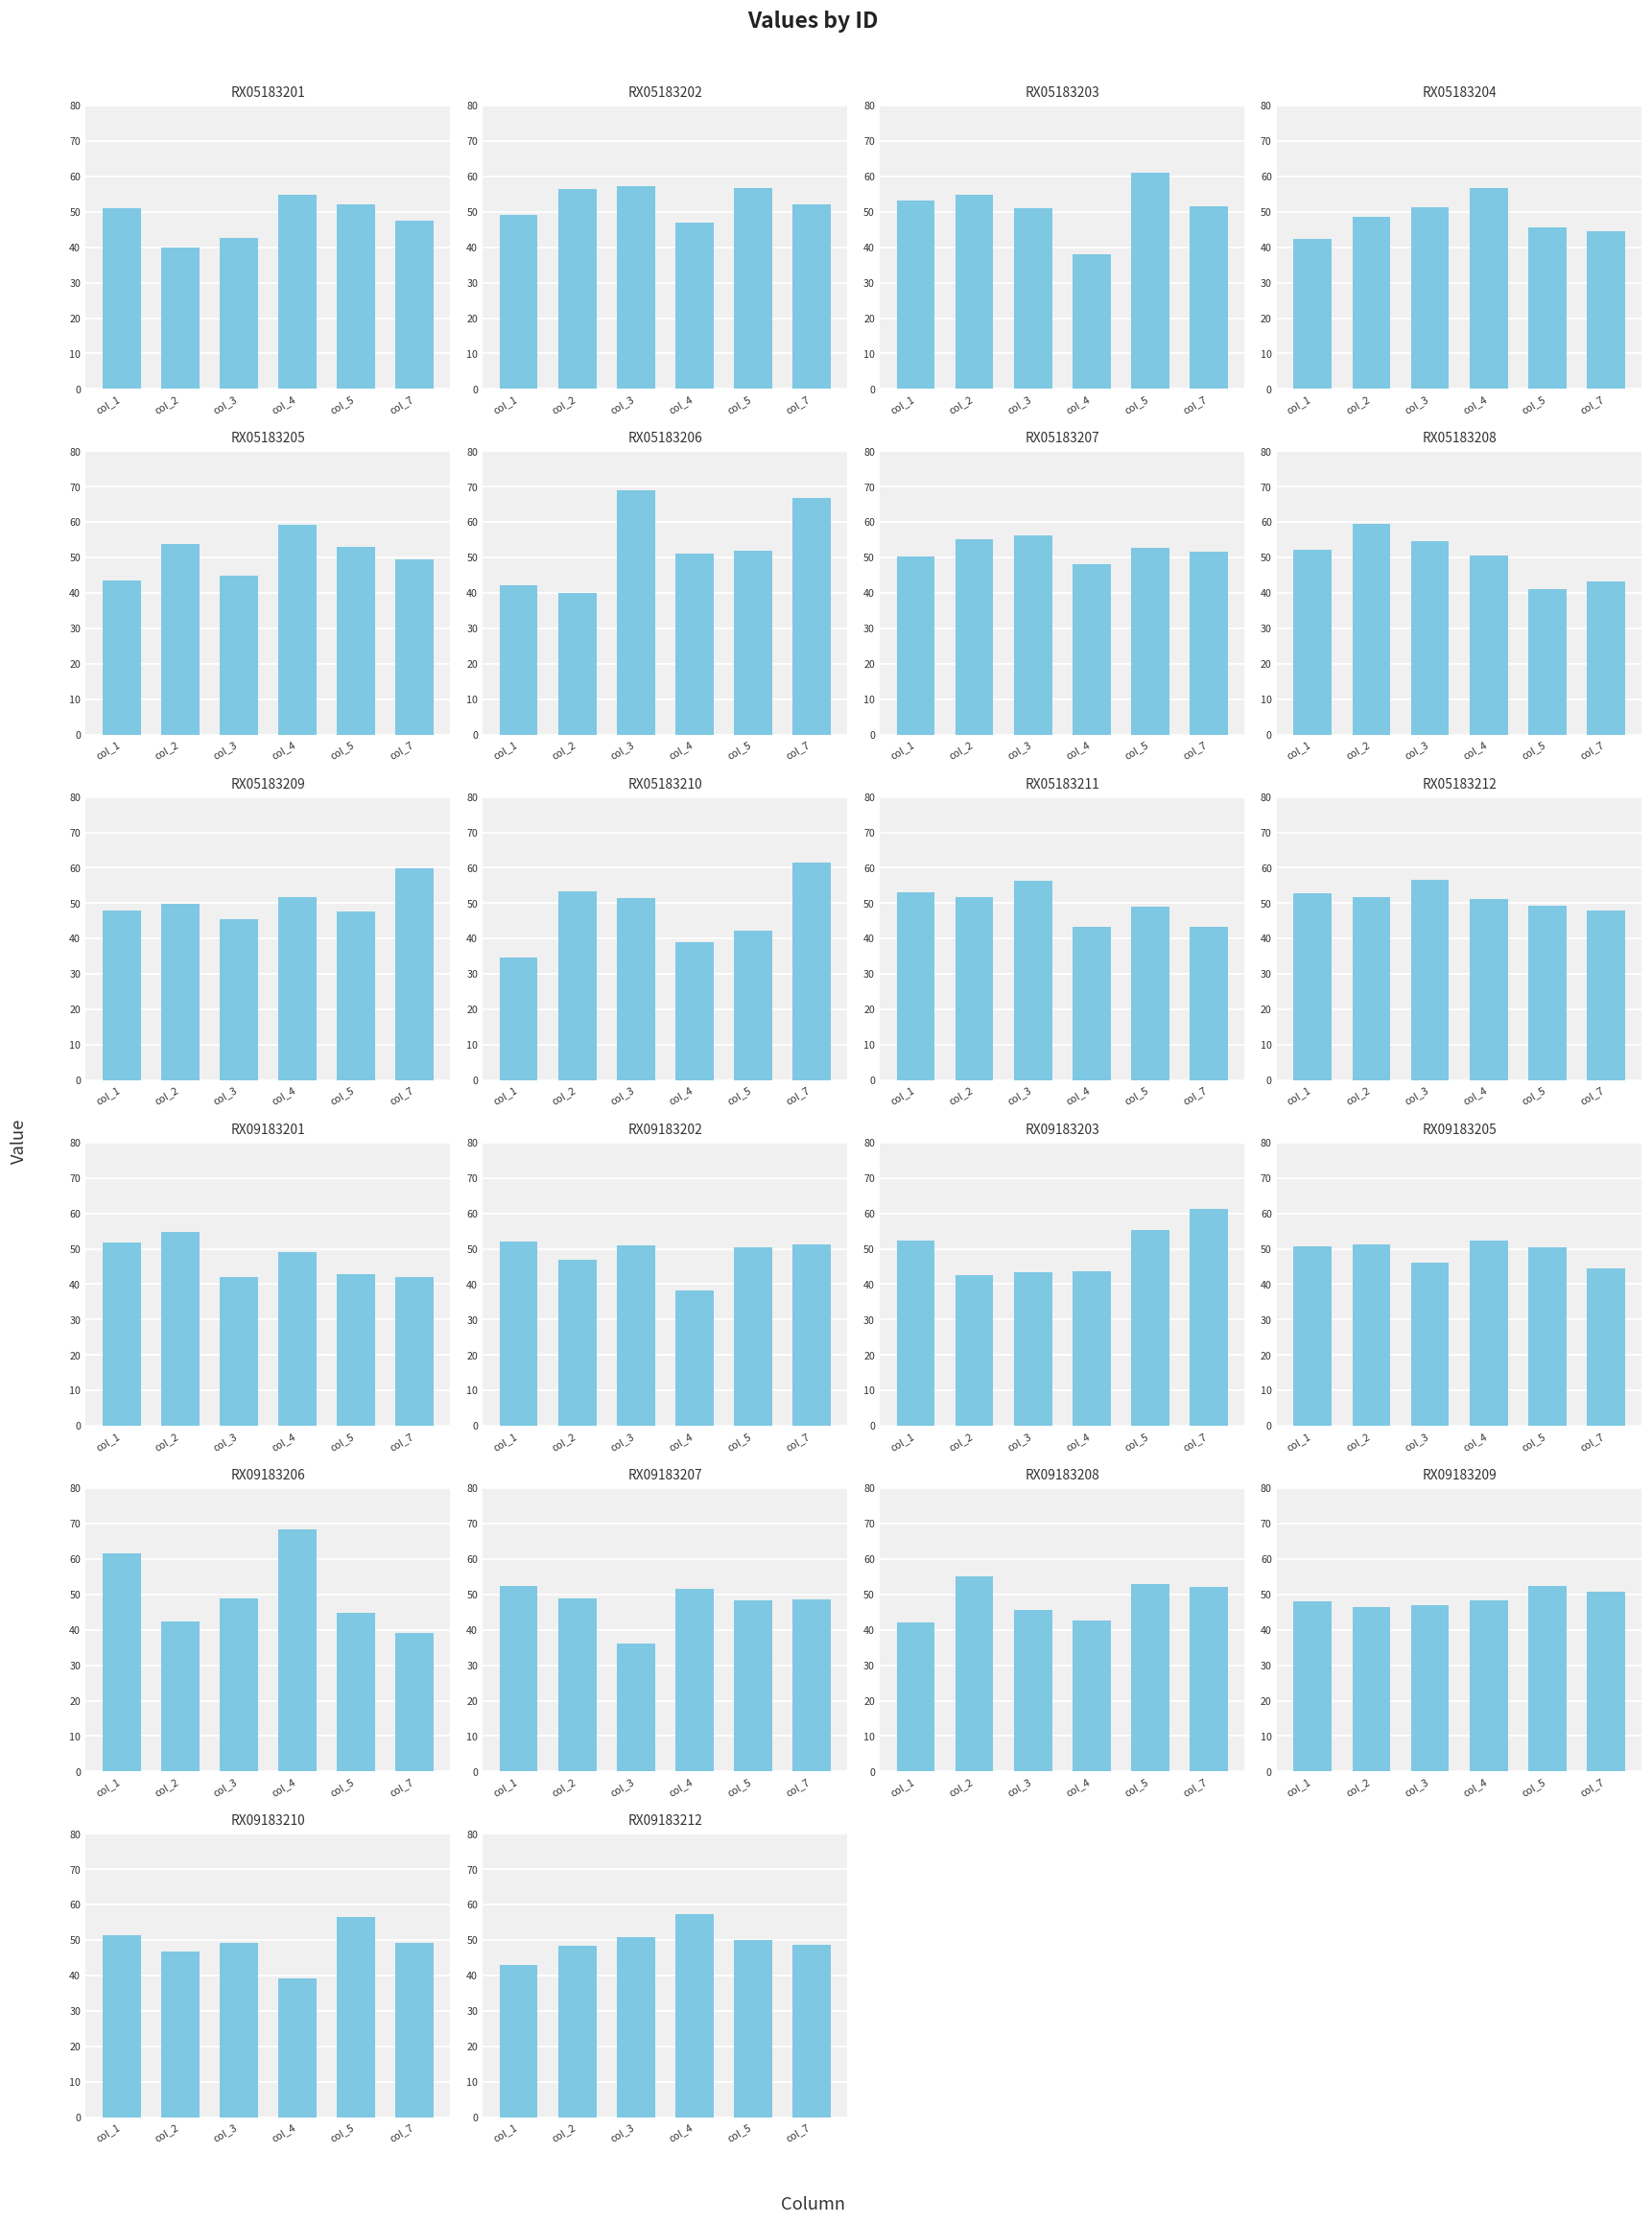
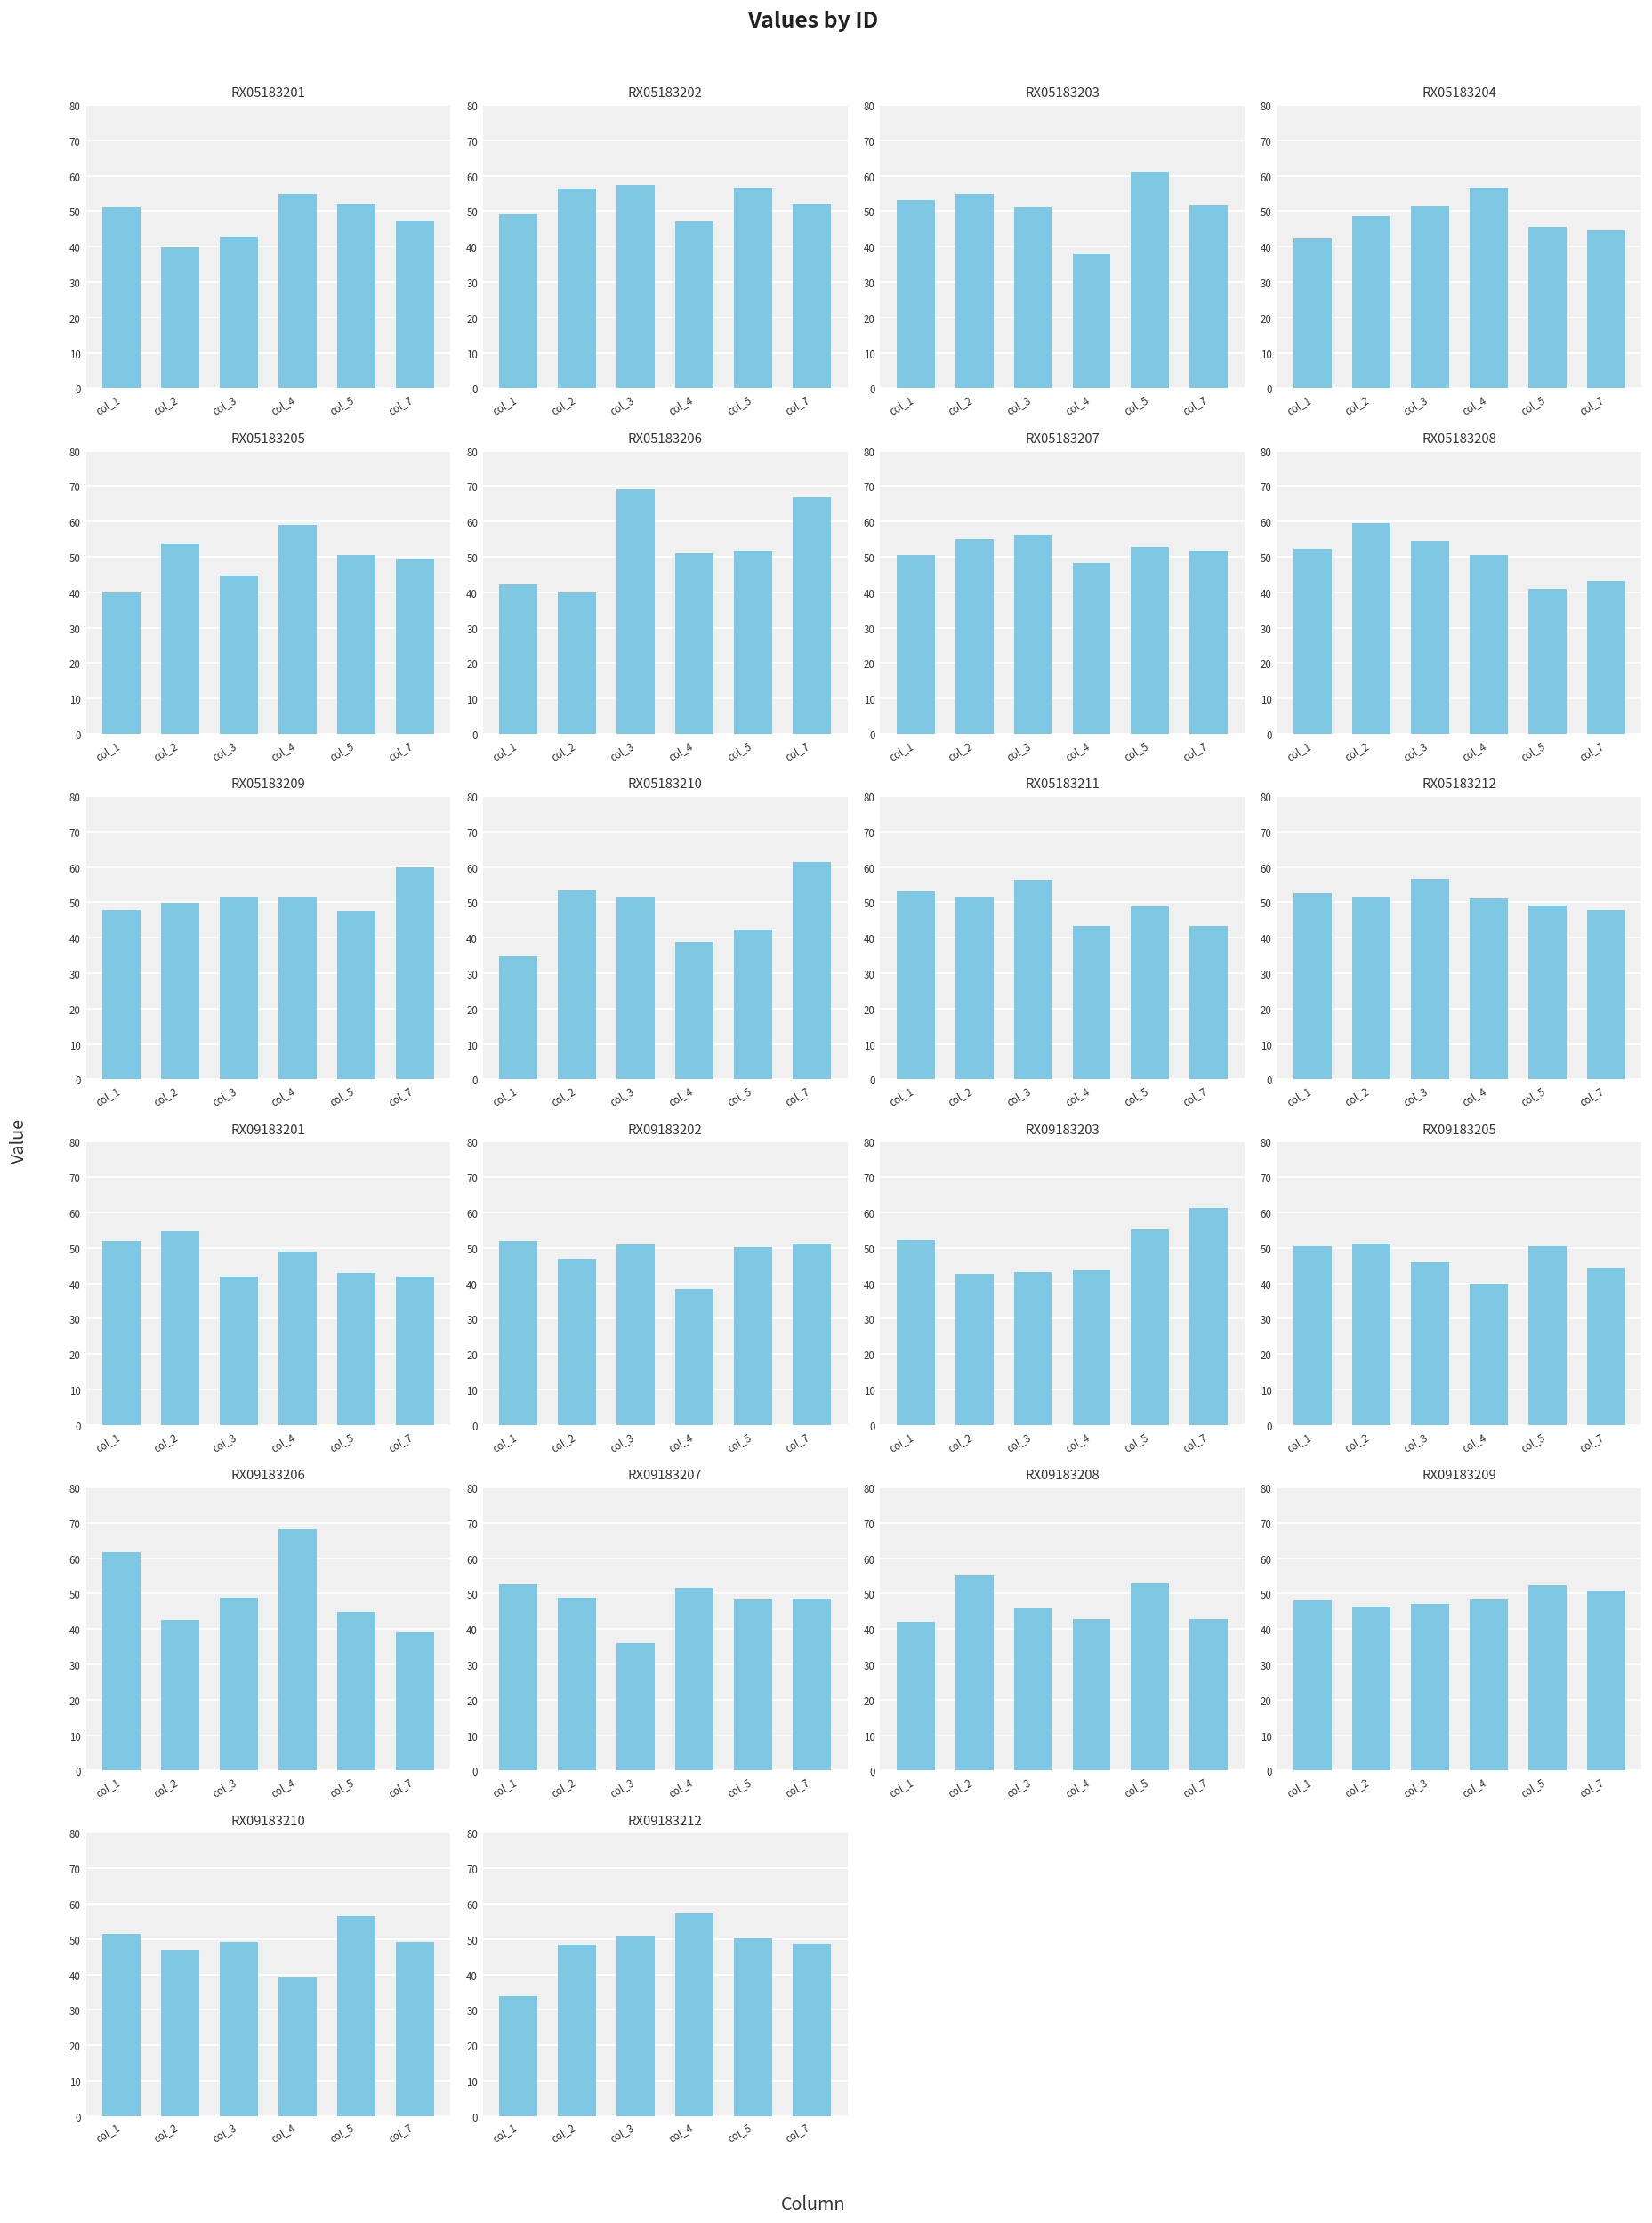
RX05183205, col_1: 44 -> 40
RX05183205, col_5: 53 -> 50
RX05183209, col_3: 46 -> 52
RX09183205, col_4: 52 -> 40
RX09183208, col_7: 52 -> 43
RX09183212, col_1: 43 -> 34
